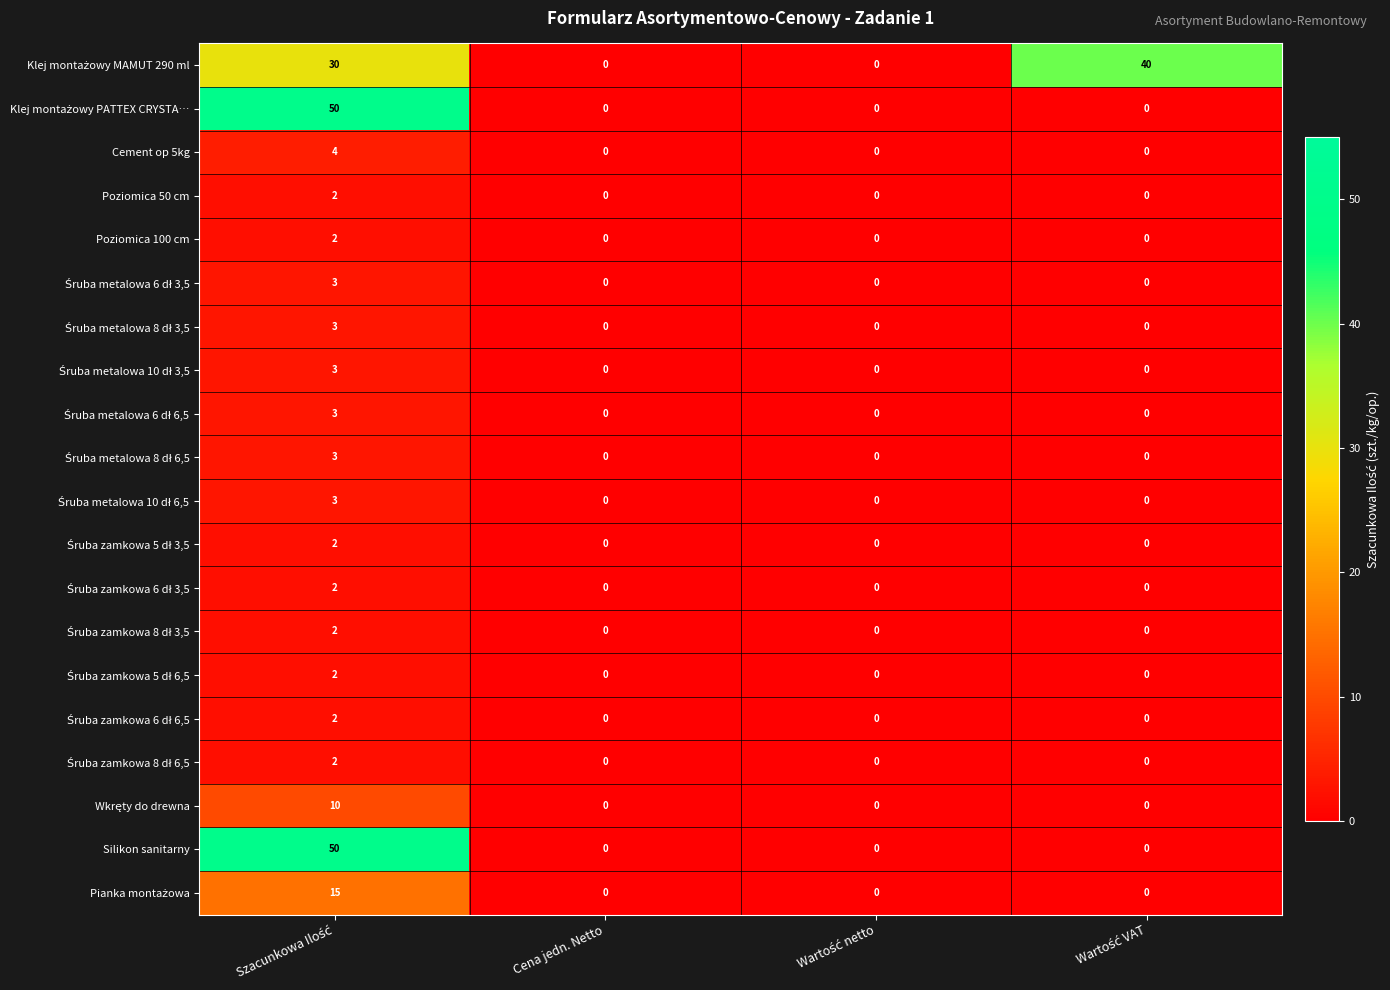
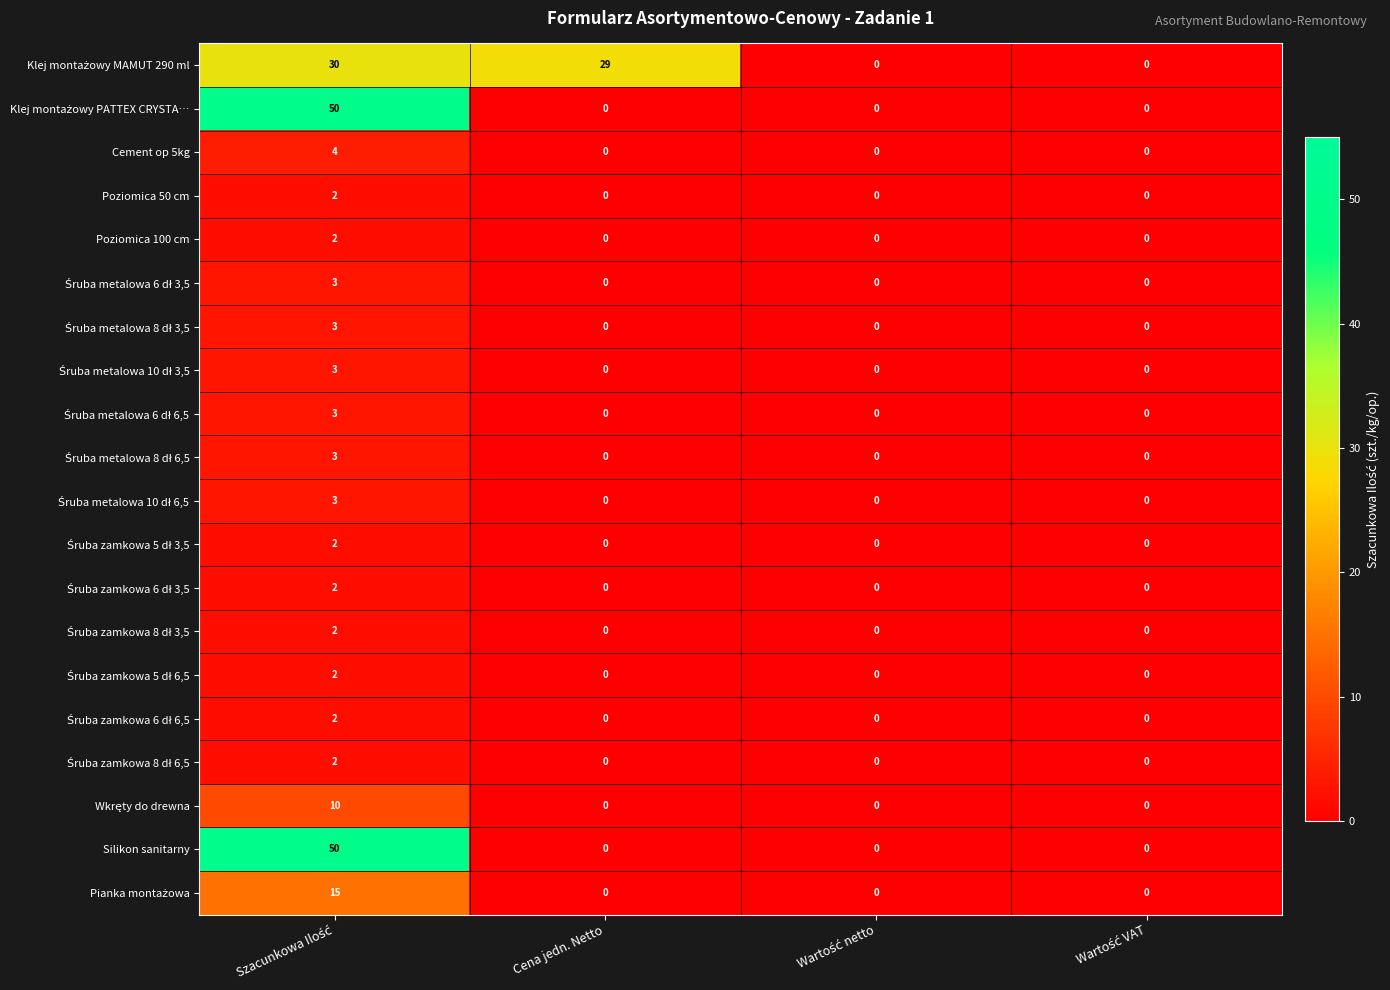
Klej montażowy MAMUT 290 ml, Cena jedn. Netto: 0 -> 29
Klej montażowy MAMUT 290 ml, Wartość VAT: 40 -> 0
